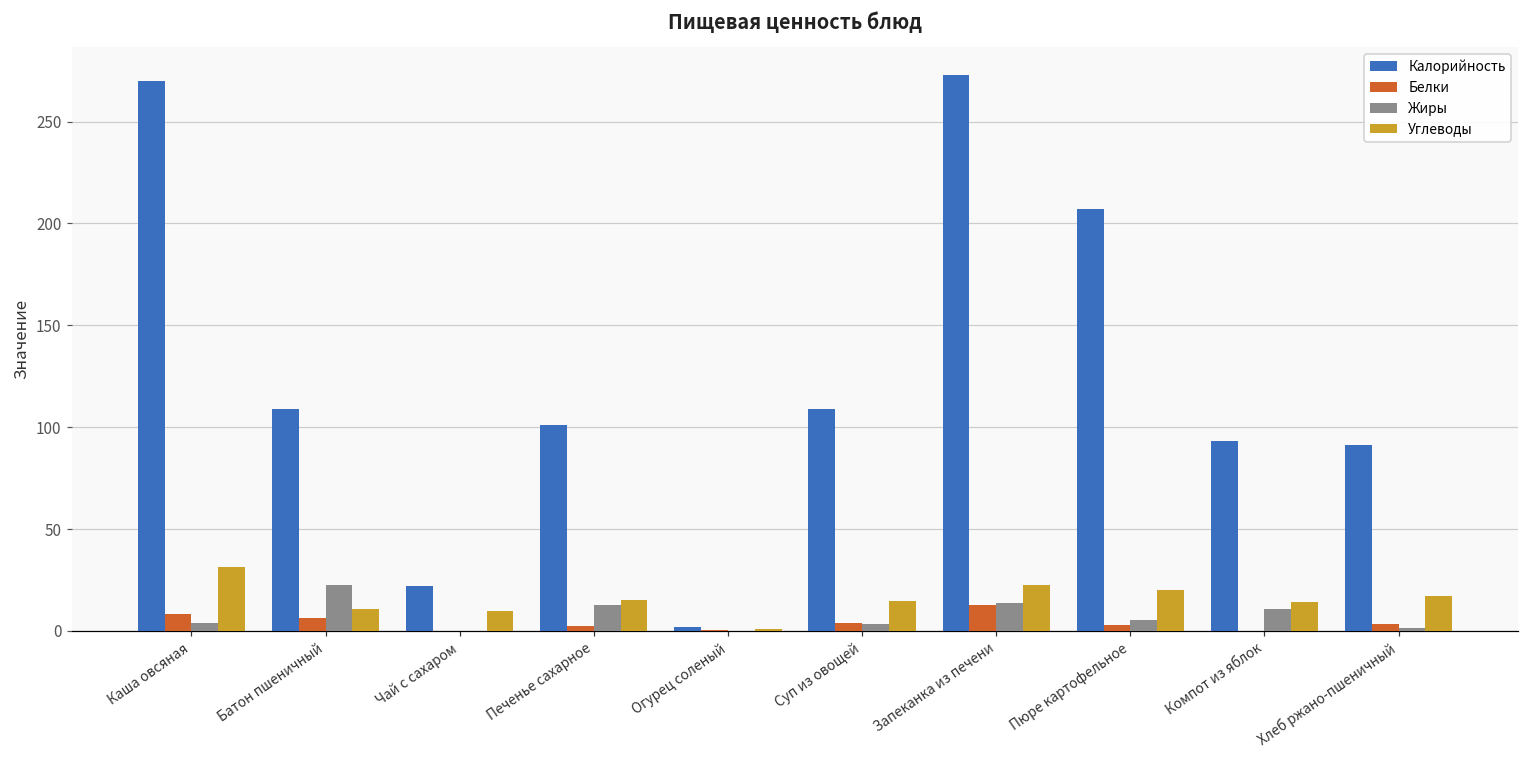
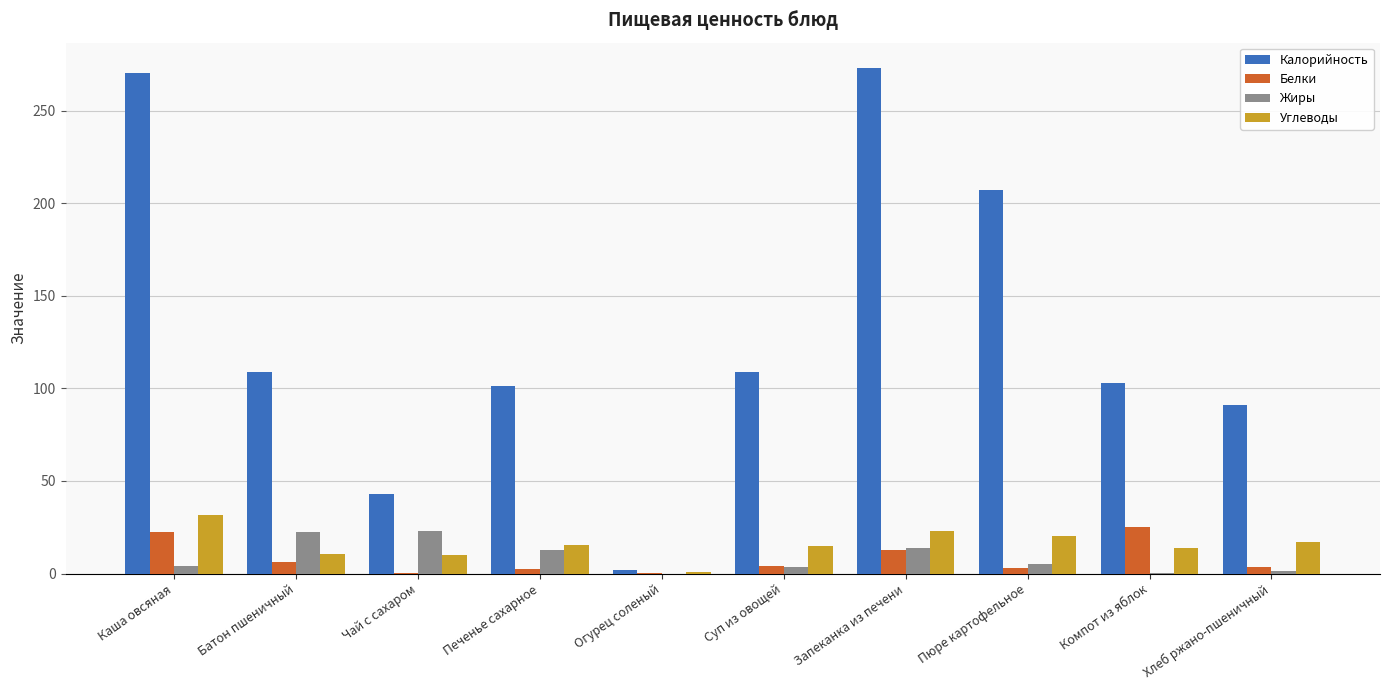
Белки, Каша овсяная: 9 -> 22
Калорийность, Чай с сахаром: 22 -> 43
Жиры, Чай с сахаром: 0 -> 23
Калорийность, Компот из яблок: 93 -> 103
Белки, Компот из яблок: 0 -> 25
Жиры, Компот из яблок: 11 -> 0
